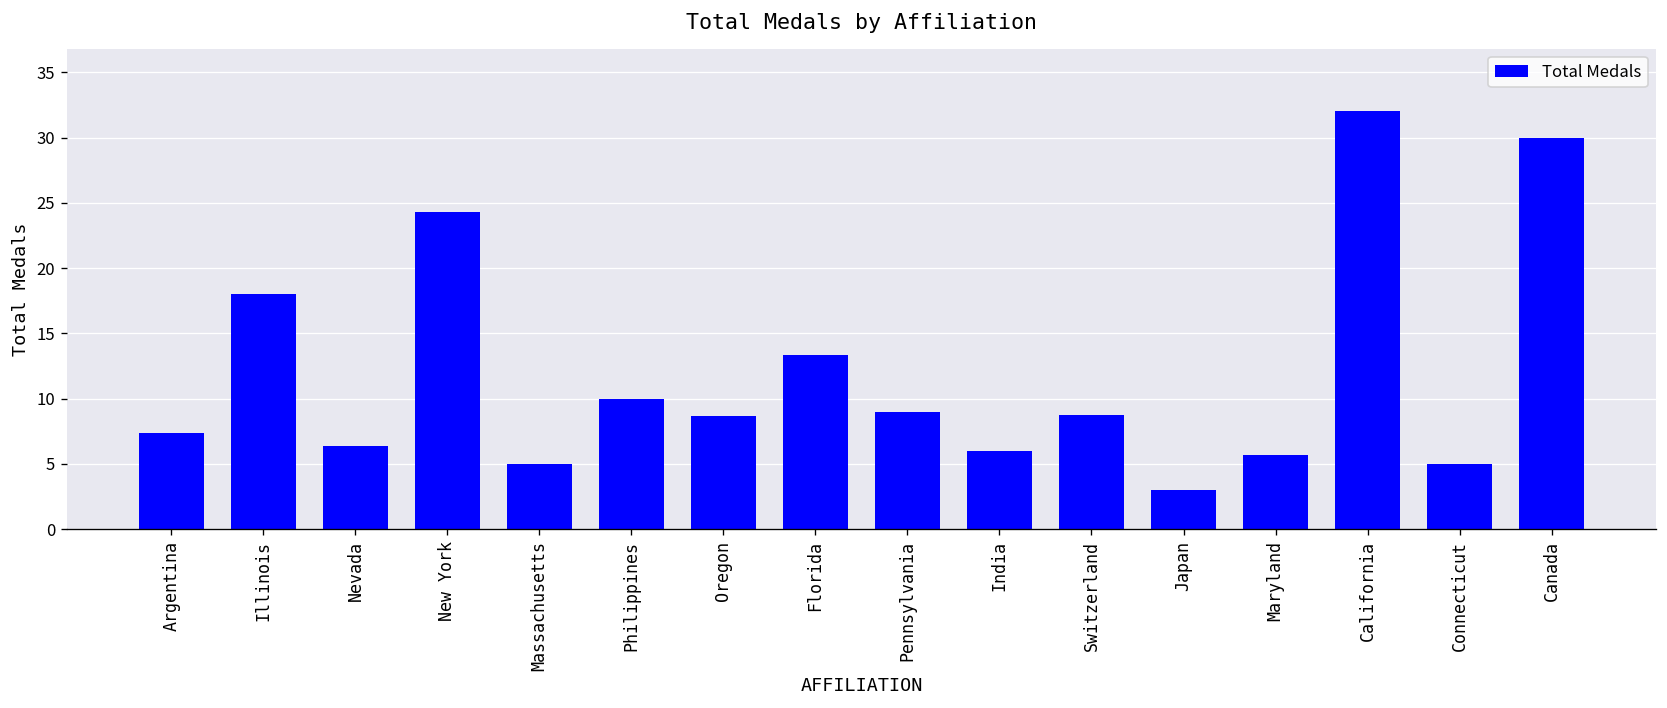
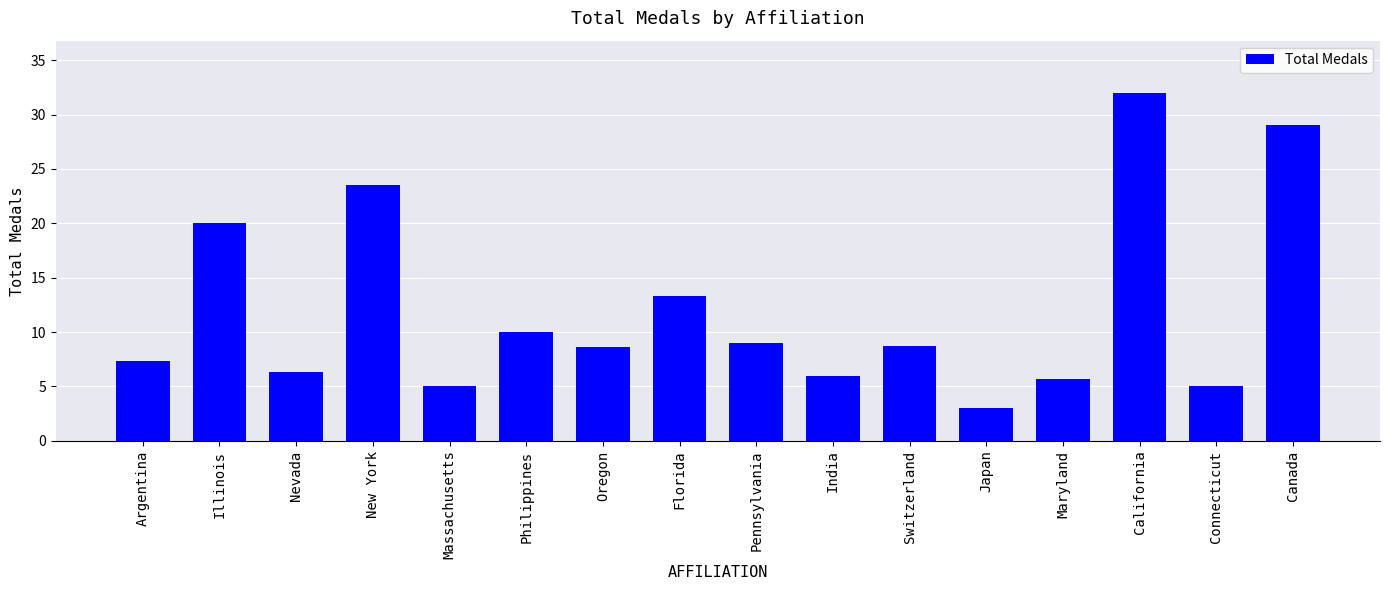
Illinois: 18 -> 20
New York: 24.3 -> 23.6
Canada: 30 -> 29
